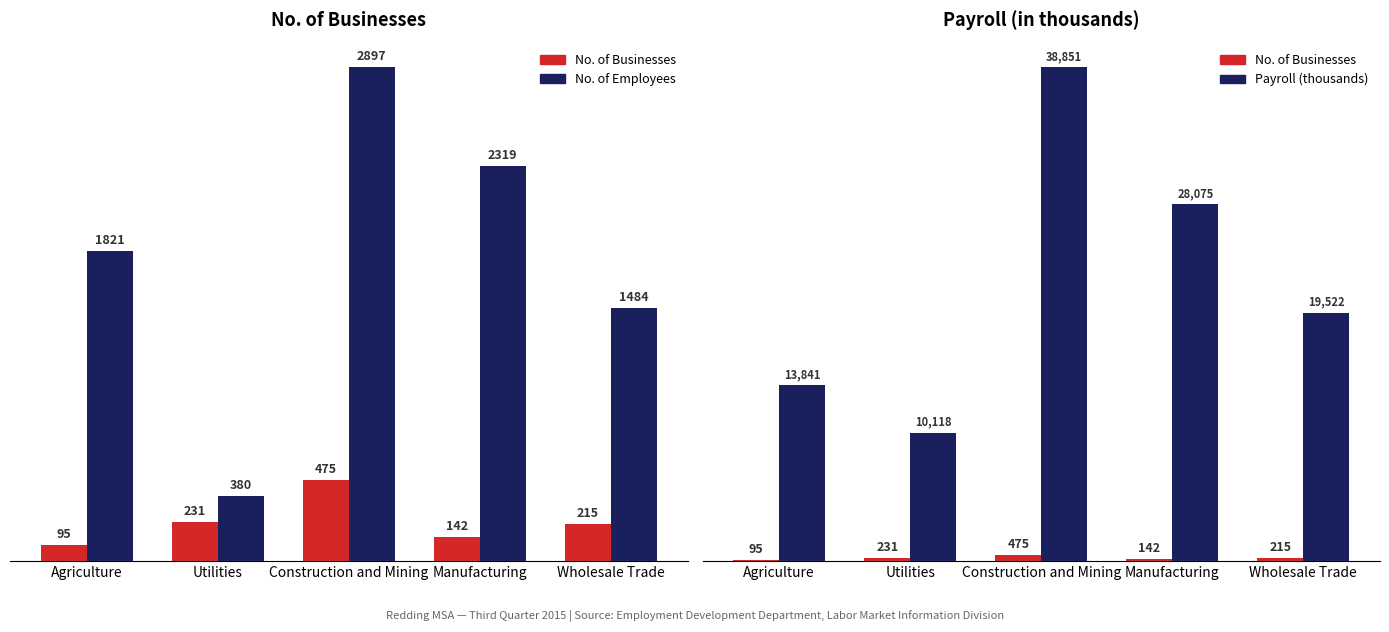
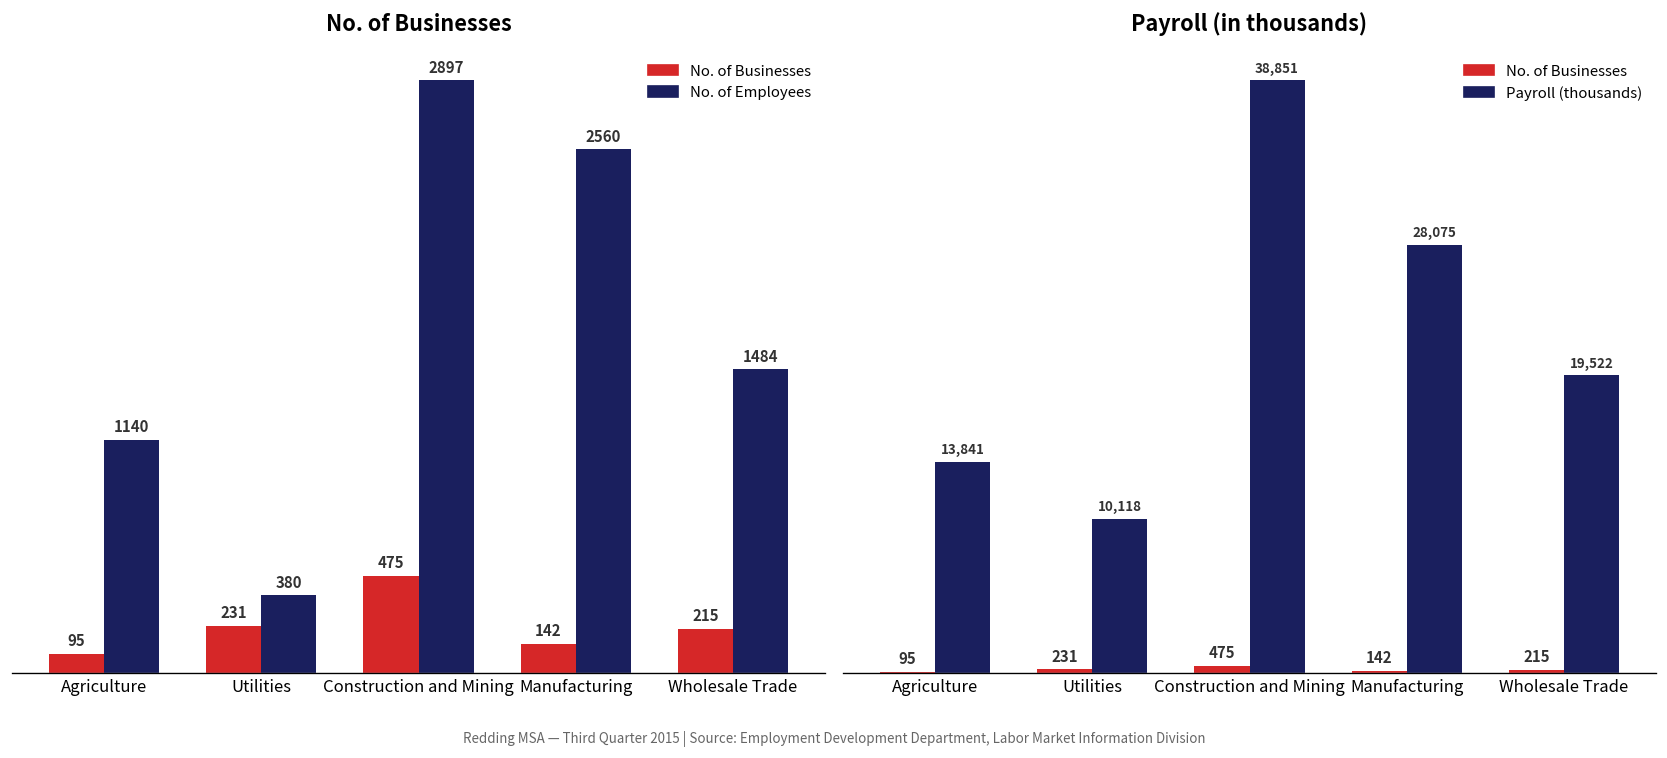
No. of Businesses, No. of Employees, Agriculture: 1821 -> 1140
No. of Businesses, No. of Employees, Manufacturing: 2319 -> 2560
